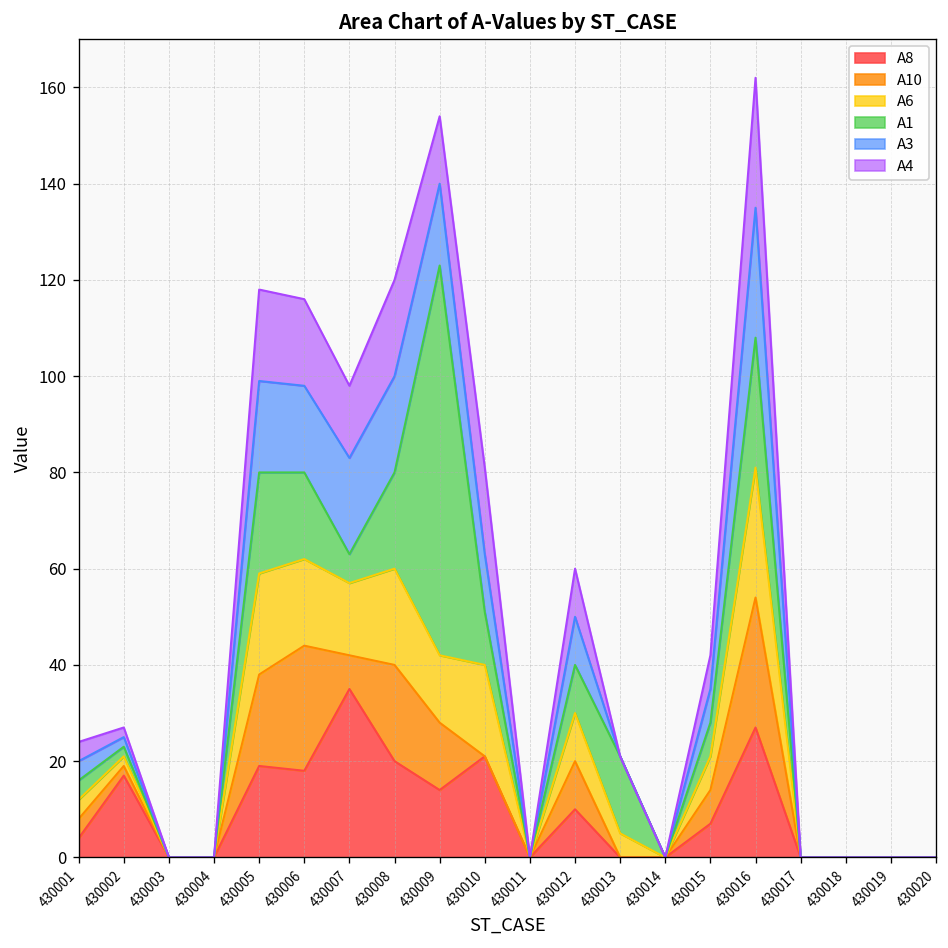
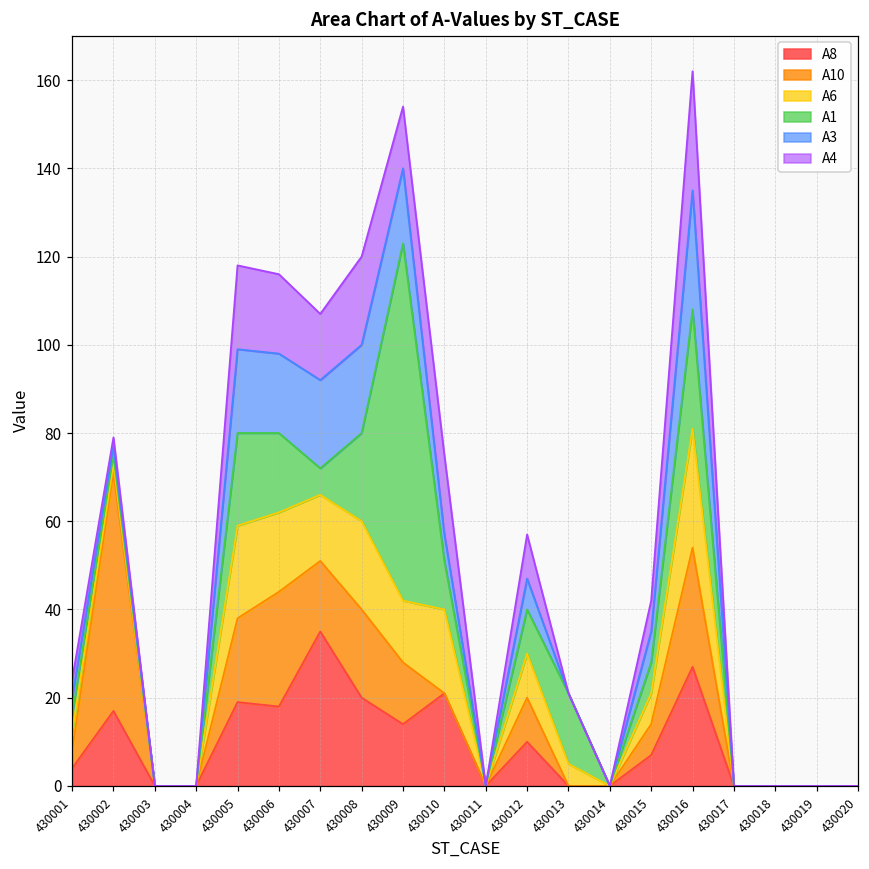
A10, 430002: 2 -> 54
A10, 430007: 7 -> 16
A3, 430010: 12 -> 6
A3, 430012: 10 -> 7
